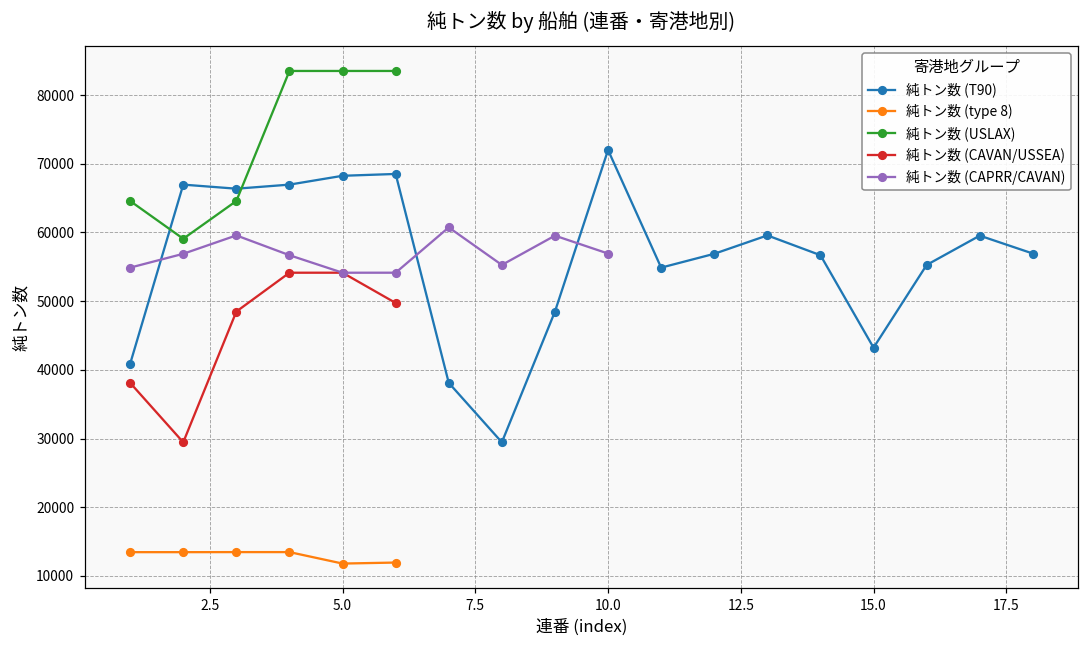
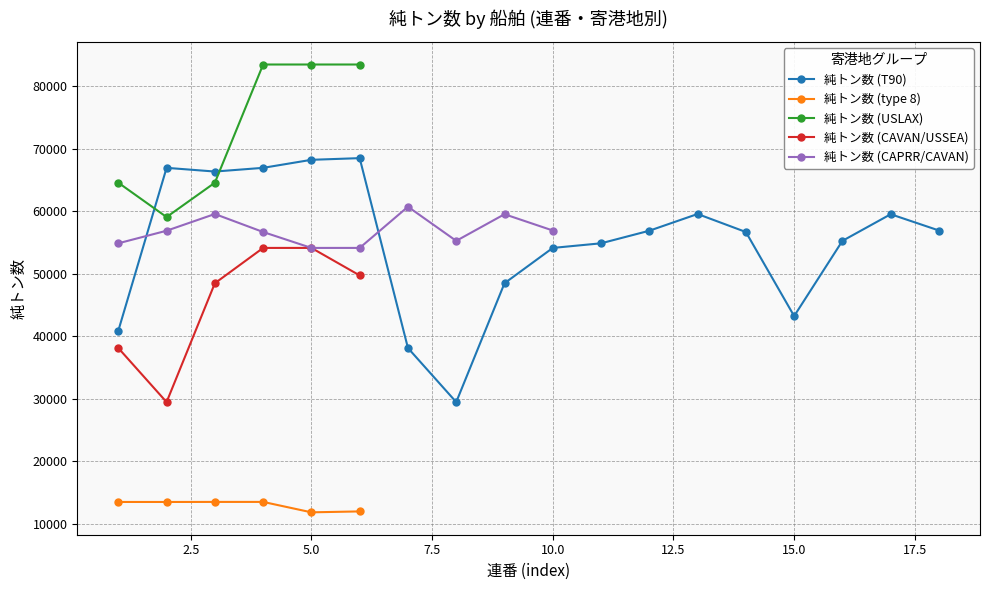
純トン数 (T90), 10.0: 72000 -> 54000
